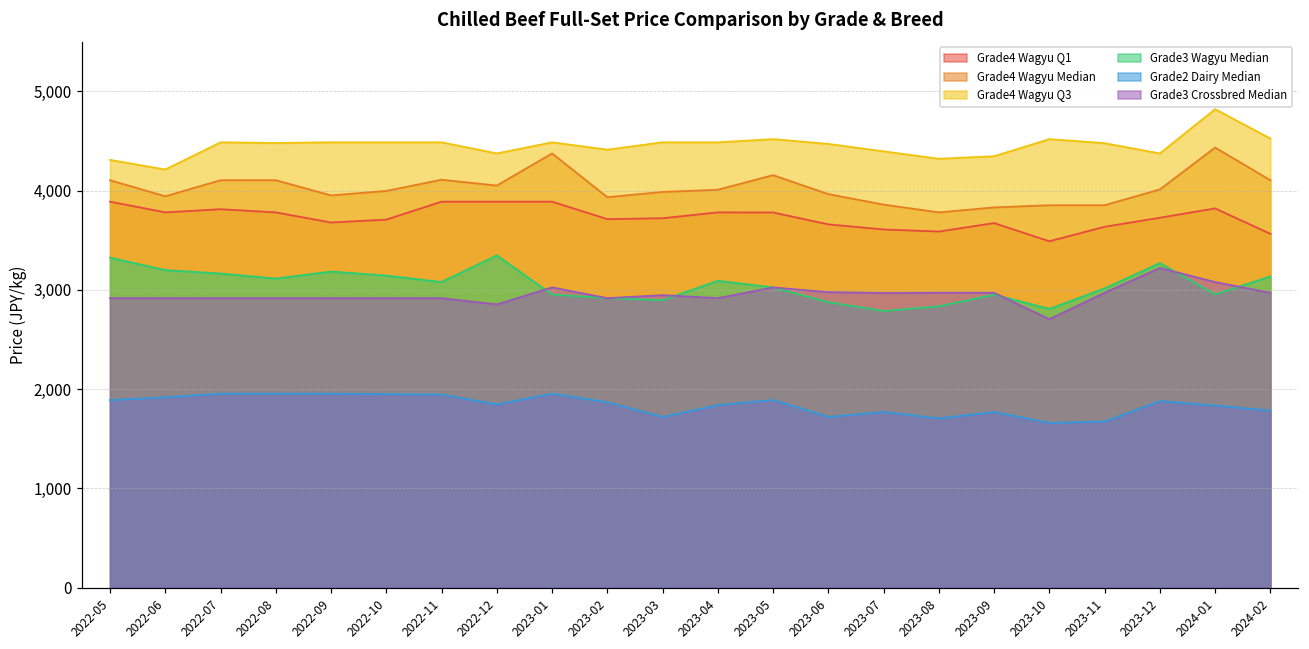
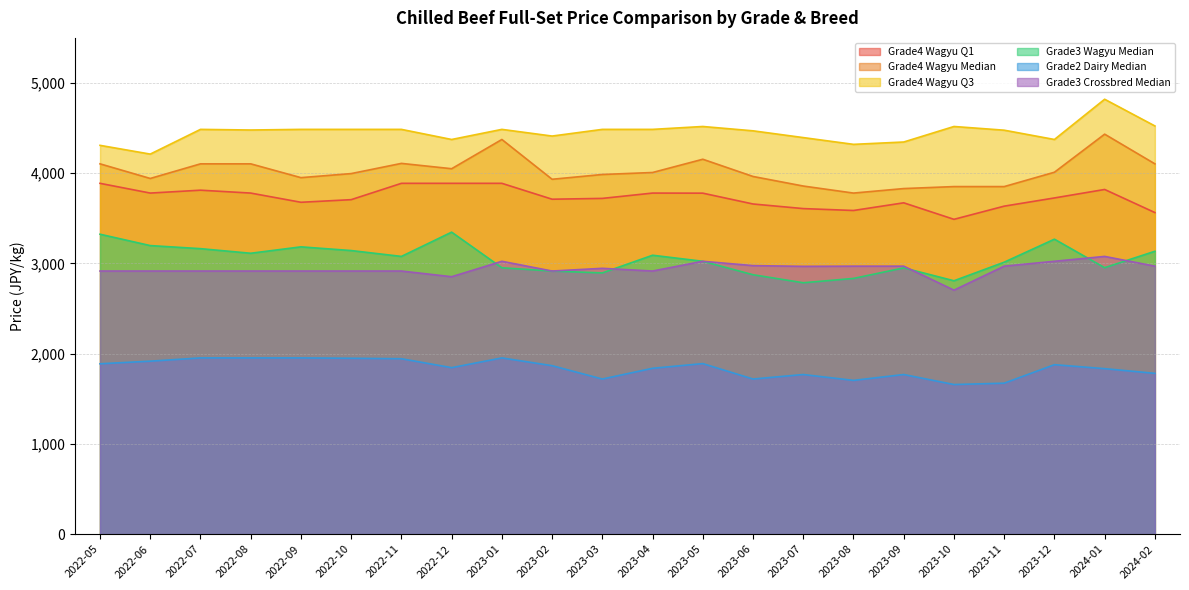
Grade3 Crossbred Median, 2023-12: 3,200 -> 3,000
